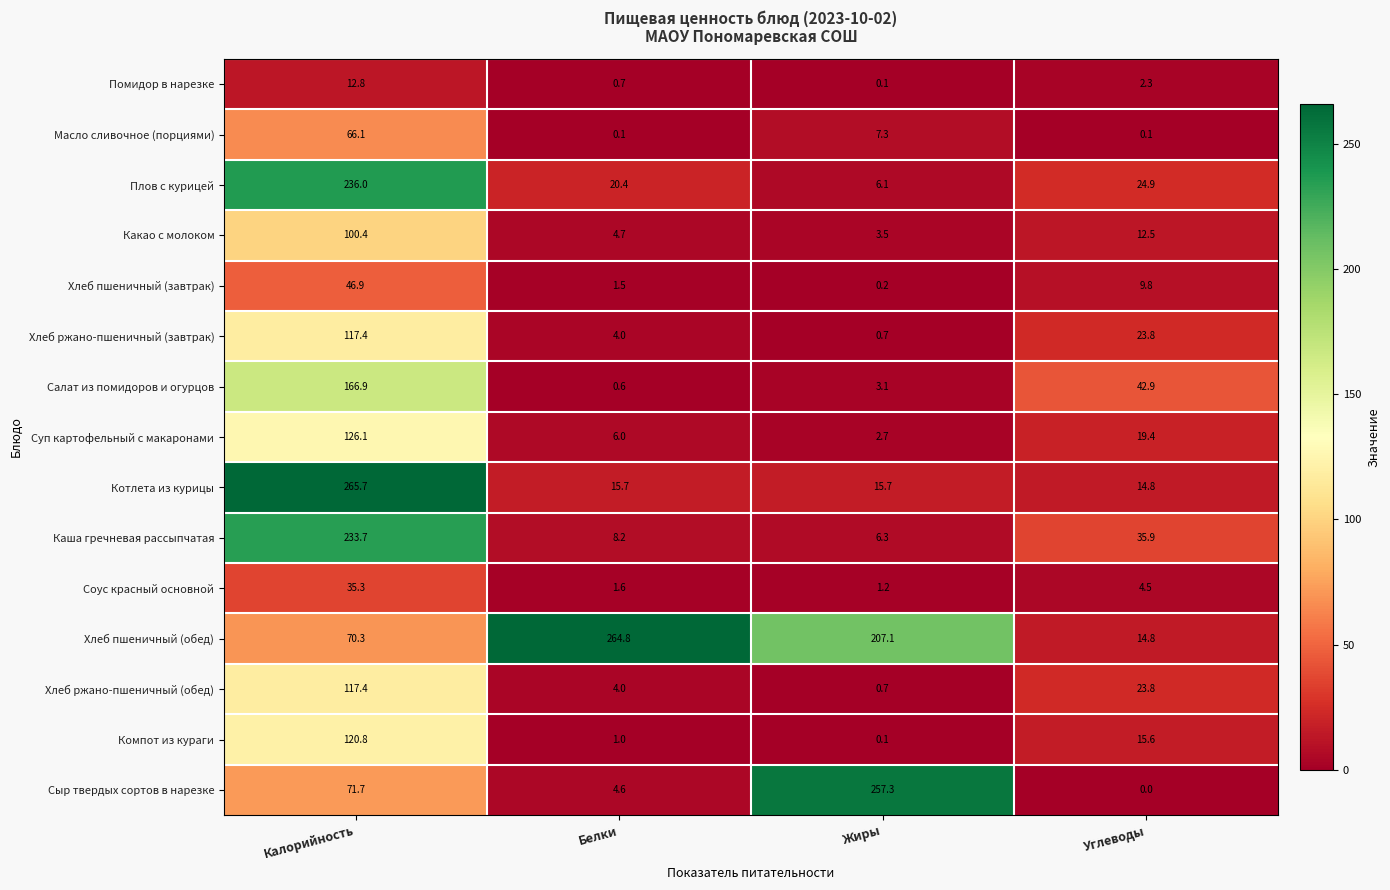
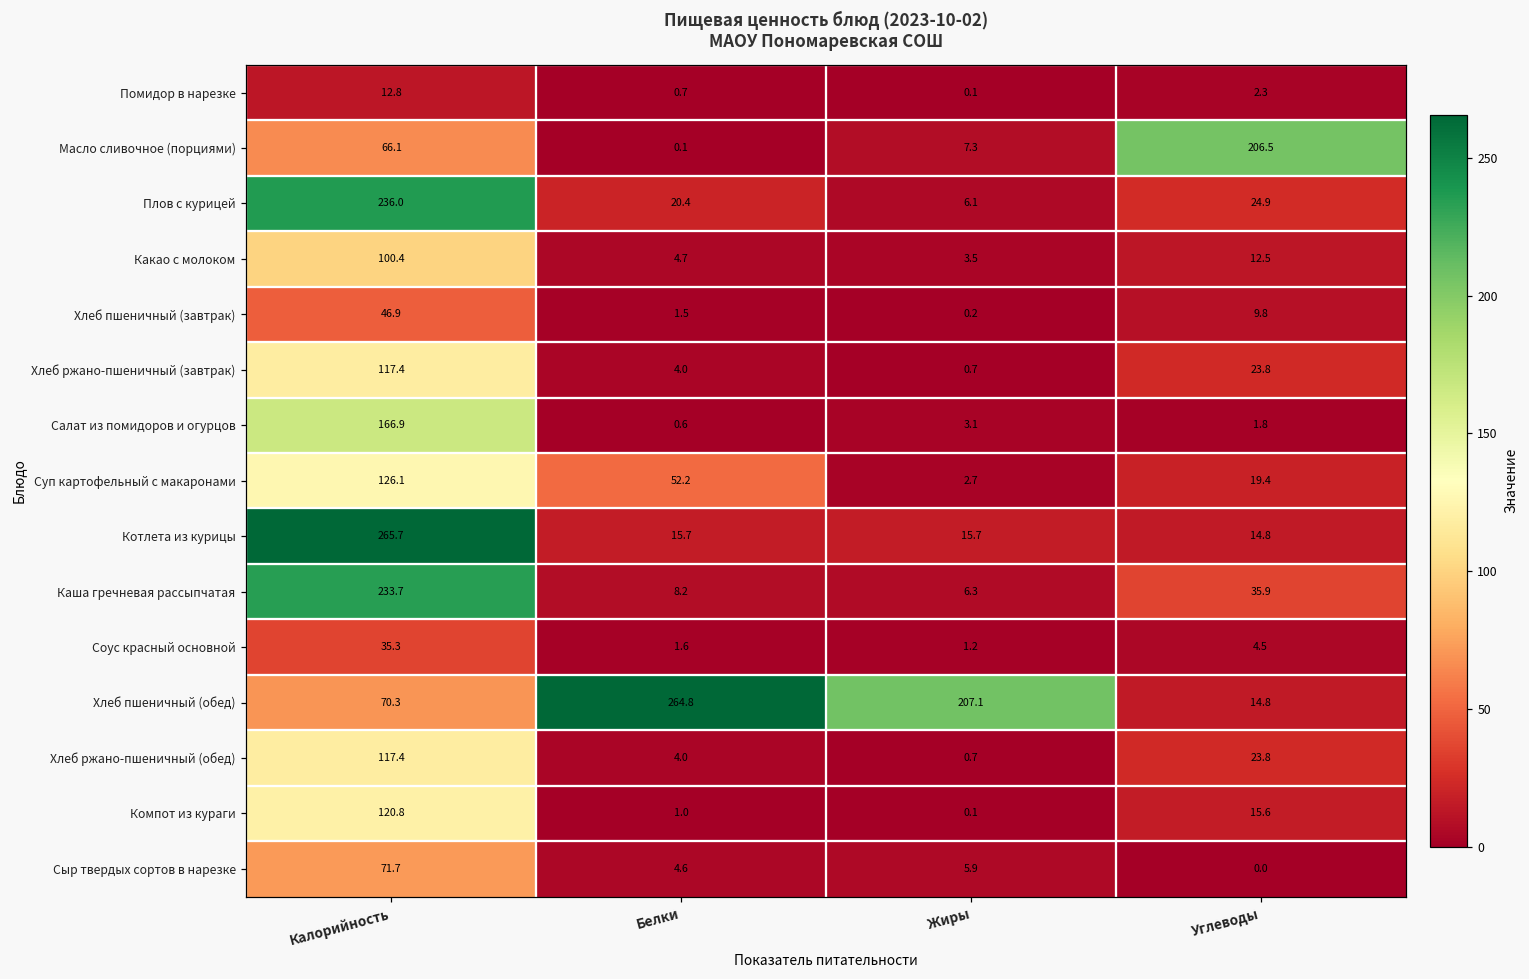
Масло сливочное (порциями), Углеводы: 0.1 -> 206.5
Салат из помидоров и огурцов, Углеводы: 42.9 -> 1.8
Суп картофельный с макаронами, Белки: 6.0 -> 52.2
Сыр твердых сортов в нарезке, Жиры: 257.3 -> 5.9
